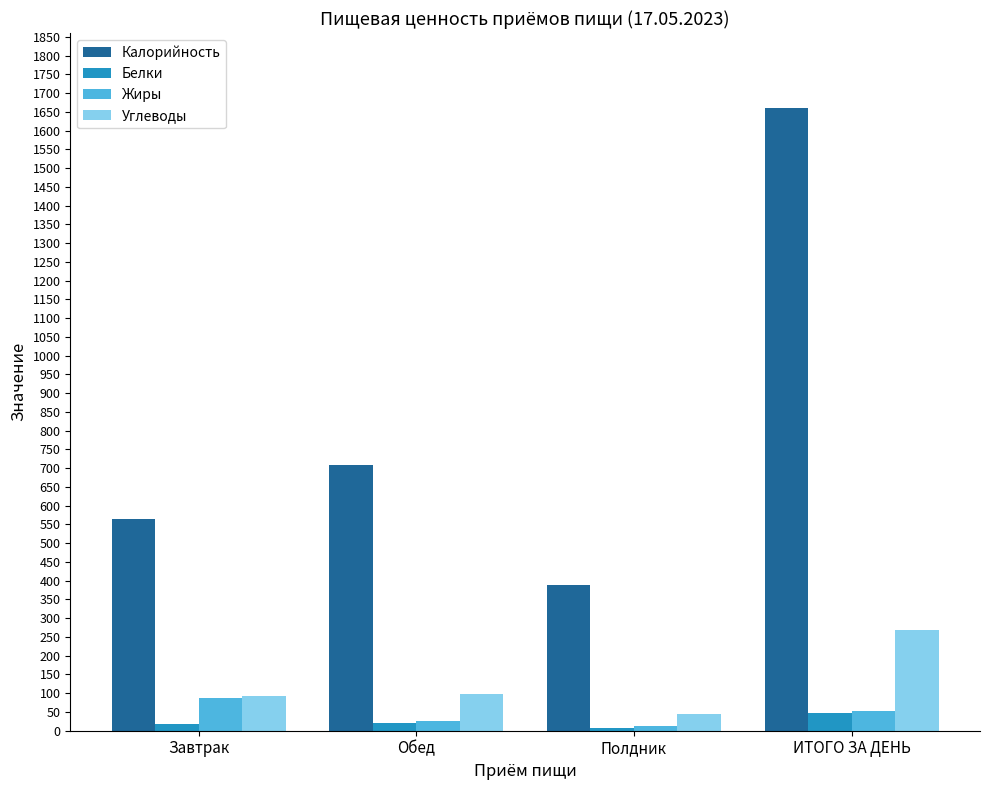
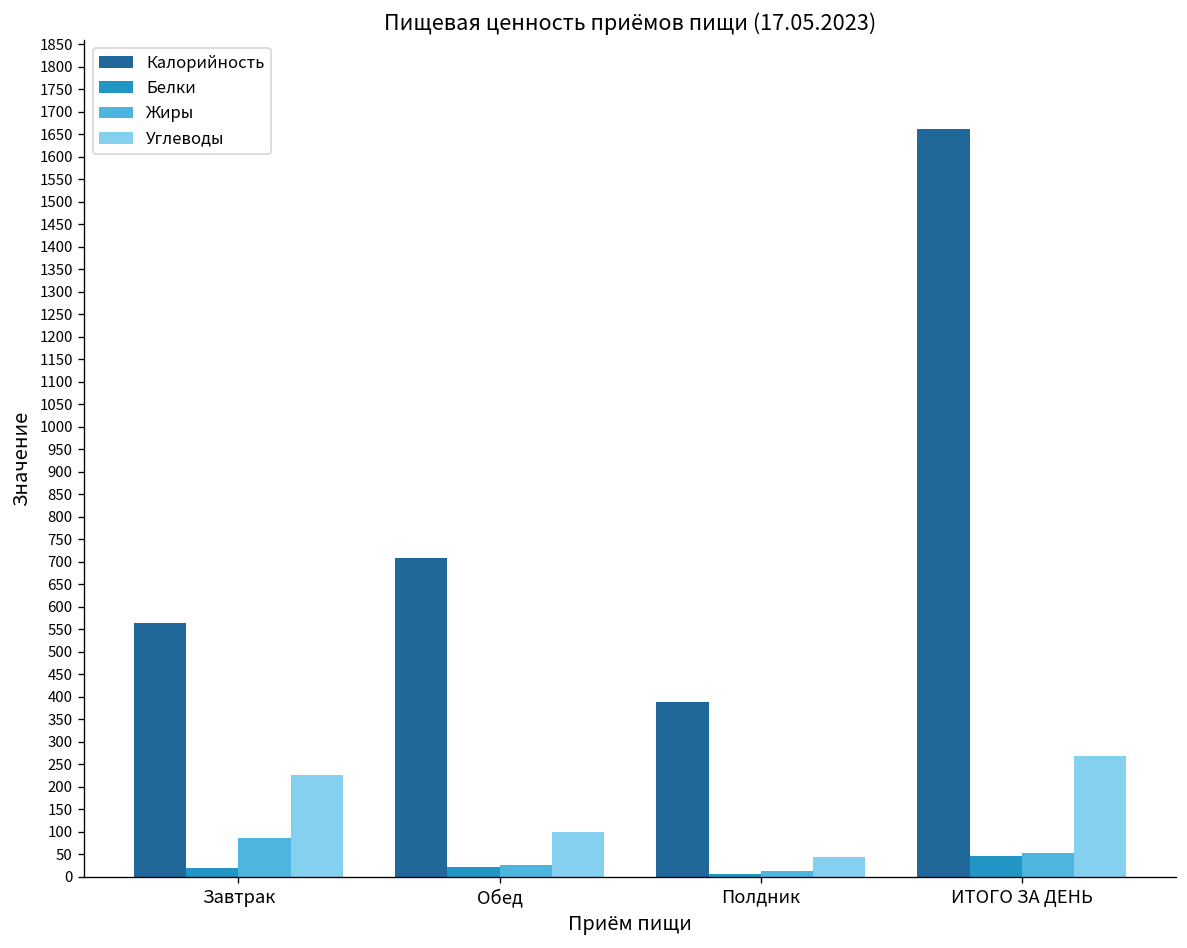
Углеводы, Завтрак: 90 -> 230
